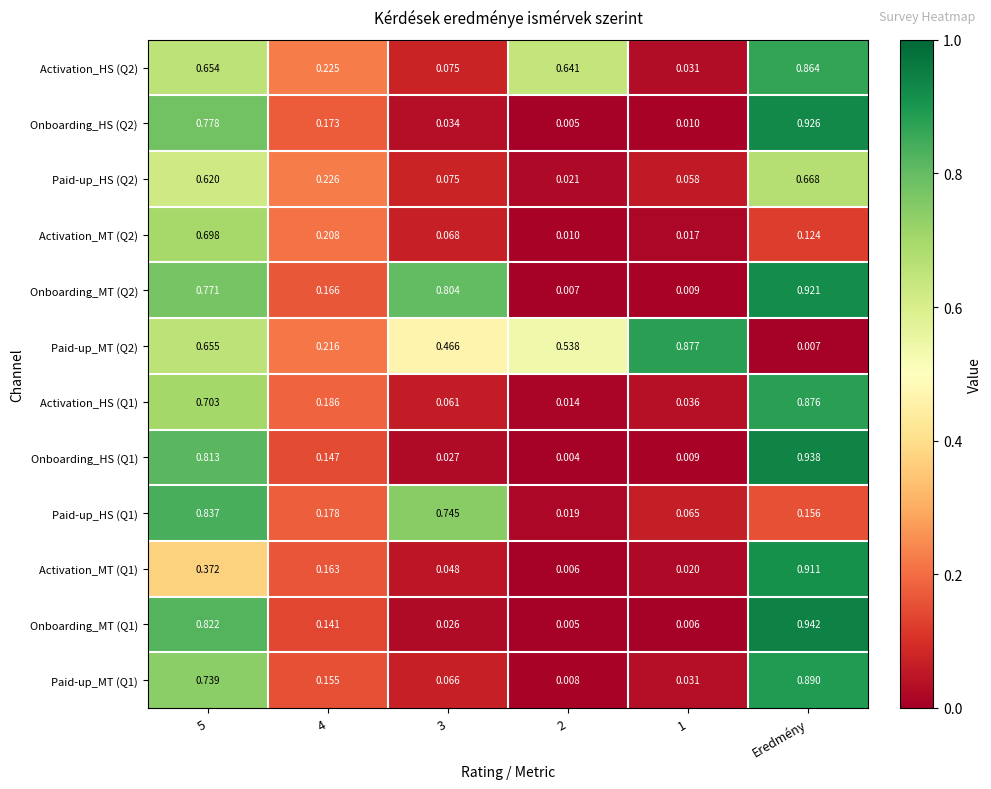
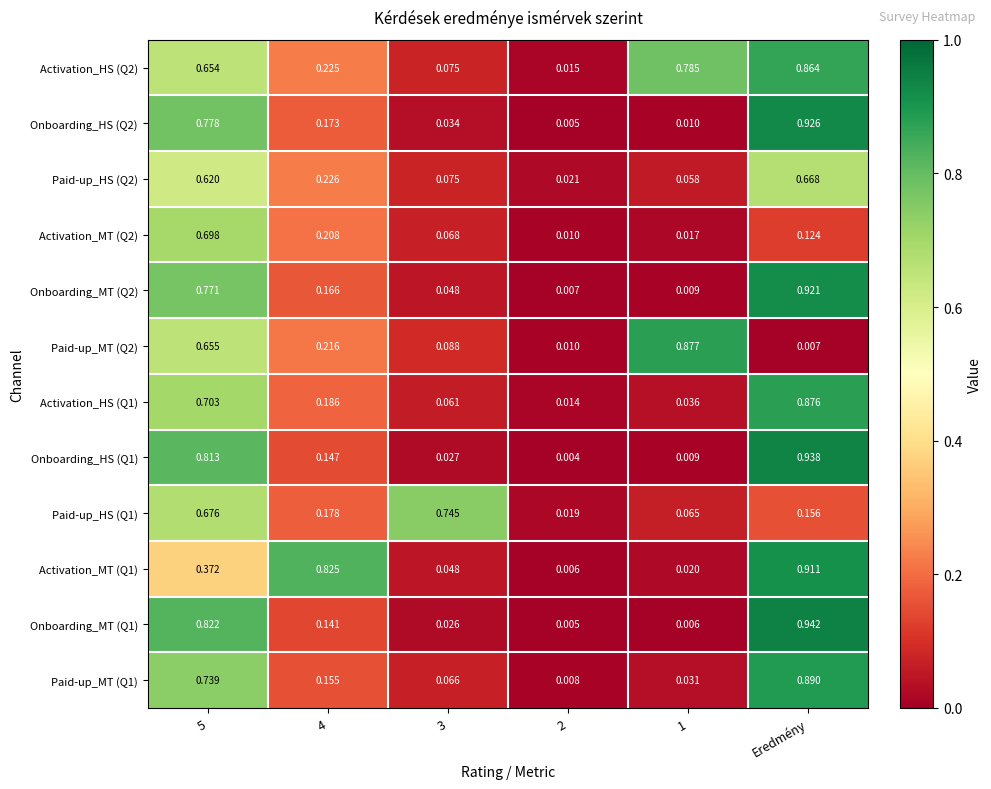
Activation_HS (Q2), 2: 0.641 -> 0.015
Activation_HS (Q2), 1: 0.031 -> 0.785
Onboarding_MT (Q2), 3: 0.804 -> 0.048
Paid-up_MT (Q2), 3: 0.466 -> 0.088
Paid-up_MT (Q2), 2: 0.538 -> 0.010
Paid-up_HS (Q1), 5: 0.837 -> 0.676
Activation_MT (Q1), 4: 0.163 -> 0.825
